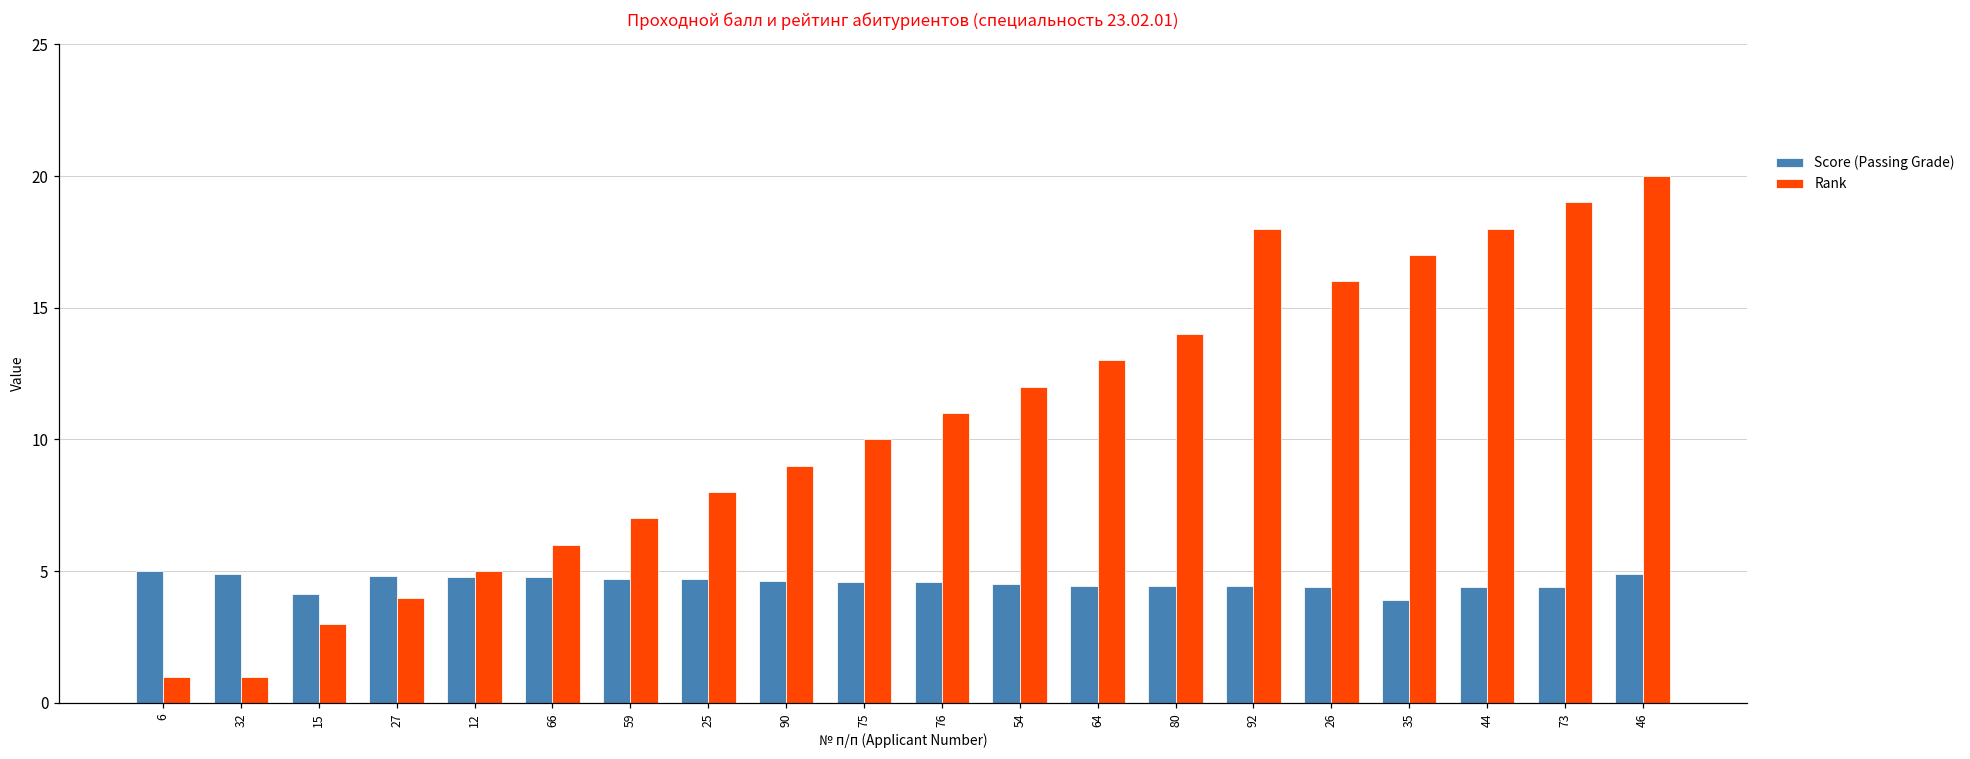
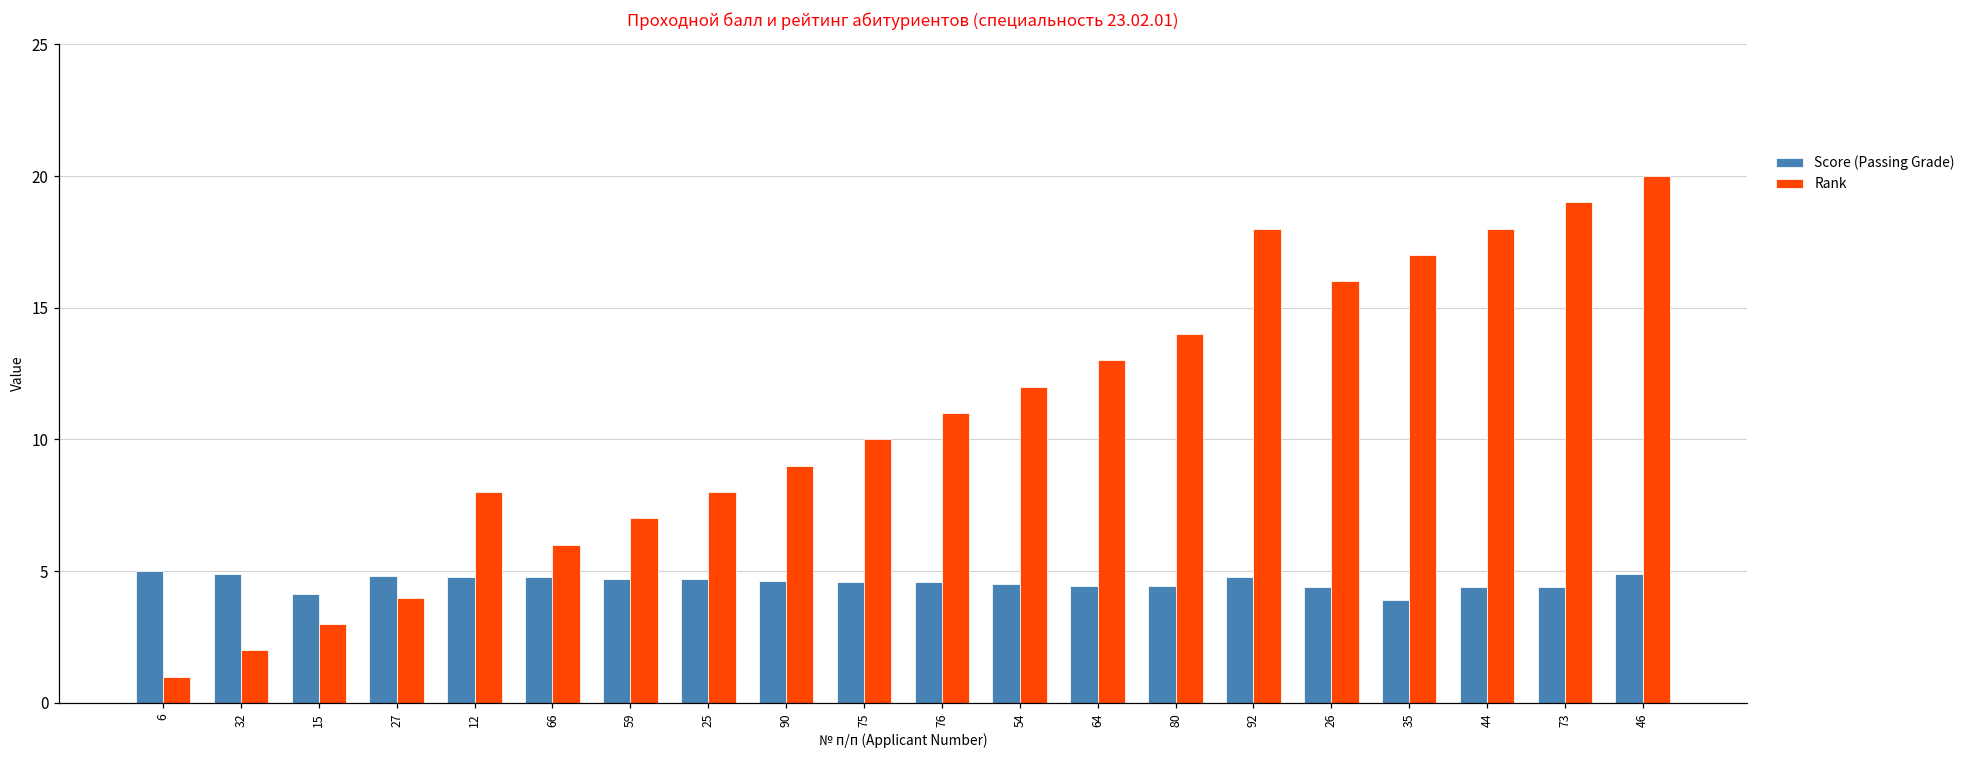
Rank, 32: 1 -> 2
Rank, 12: 5 -> 8
Score (Passing Grade), 92: 4.4 -> 4.8
